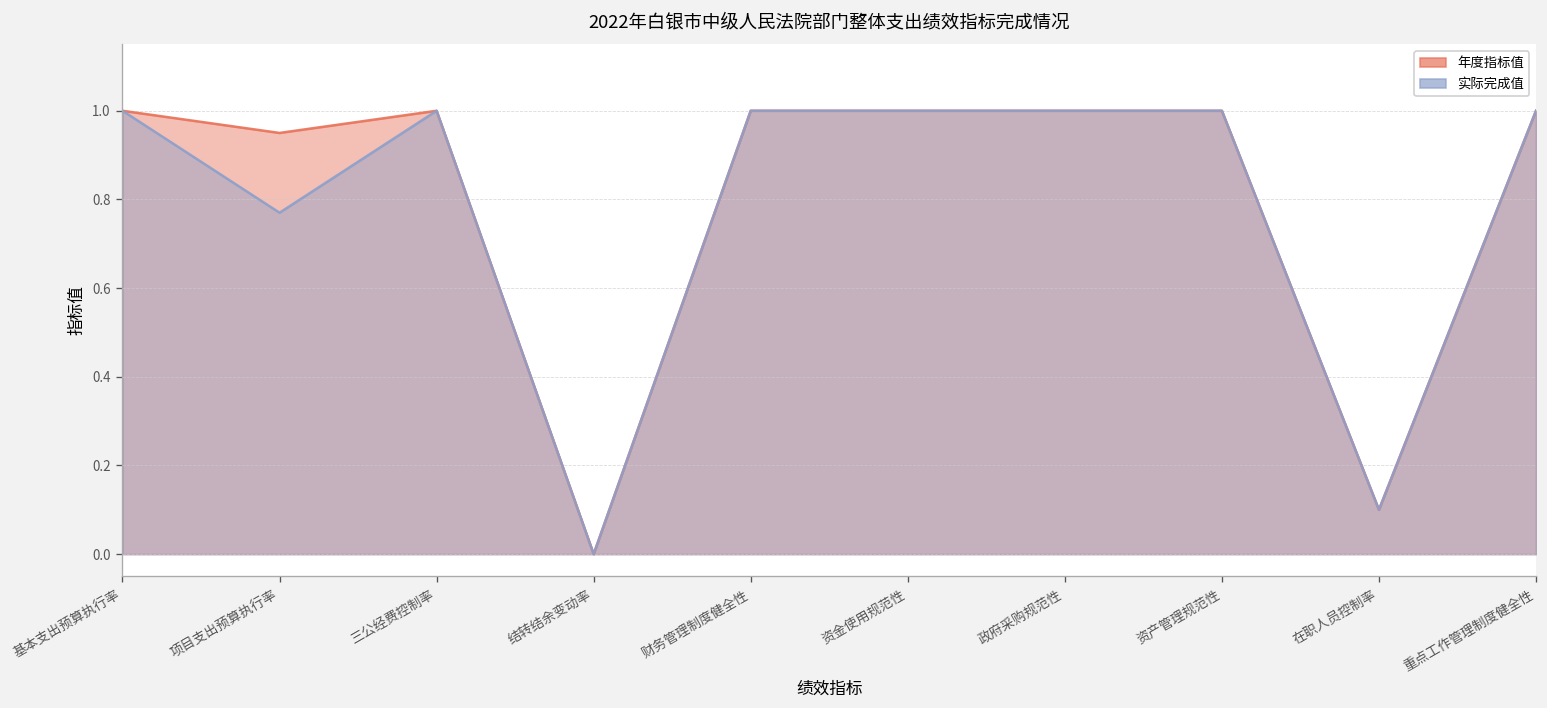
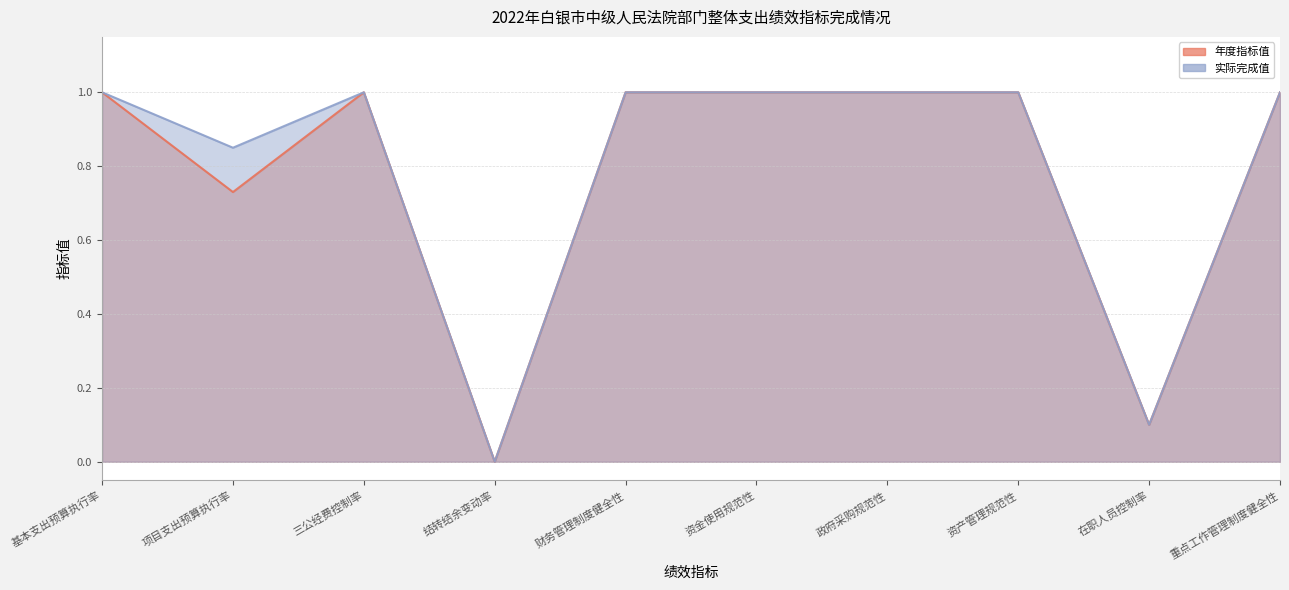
年度指标值, 项目支出预算执行率: 0.95 -> 0.73
实际完成值, 项目支出预算执行率: 0.77 -> 0.85
